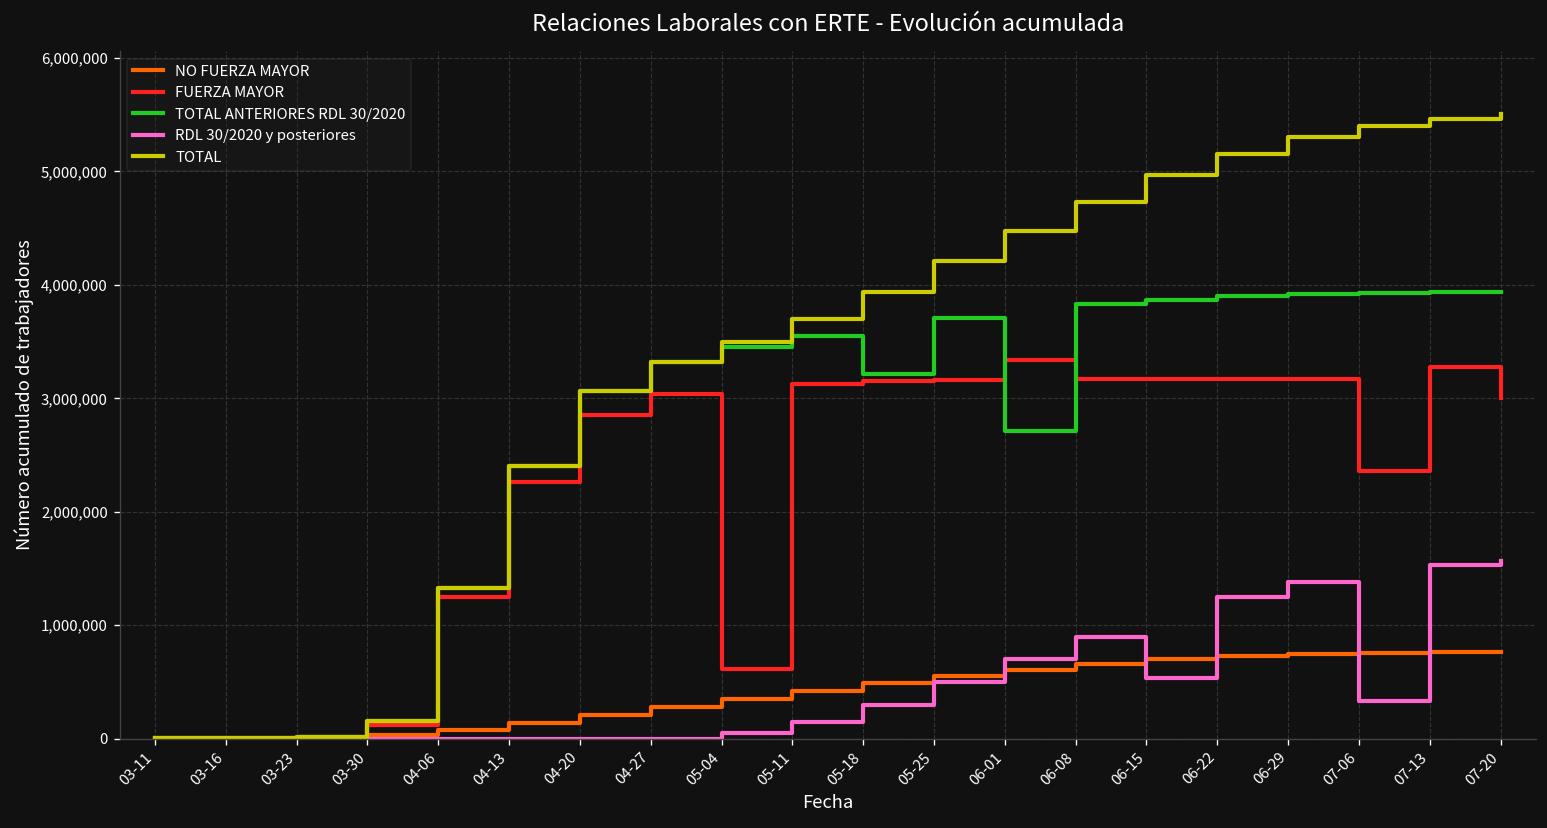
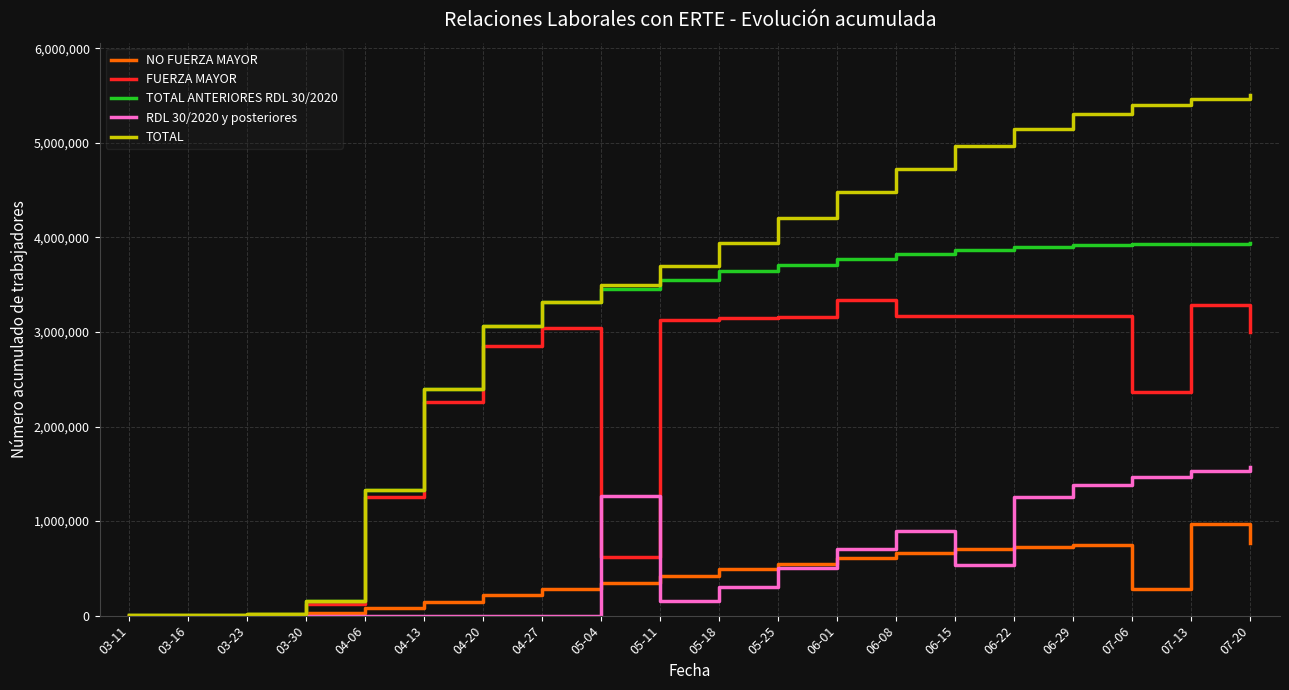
RDL 30/2020 y posteriores, 05-04: 100,000 -> 1,300,000
TOTAL ANTERIORES RDL 30/2020, 05-18: 3,200,000 -> 3,600,000
TOTAL ANTERIORES RDL 30/2020, 06-01: 2,700,000 -> 3,800,000
NO FUERZA MAYOR, 07-06: 800,000 -> 300,000
RDL 30/2020 y posteriores, 07-06: 300,000 -> 1,500,000
NO FUERZA MAYOR, 07-13: 800,000 -> 1,000,000
